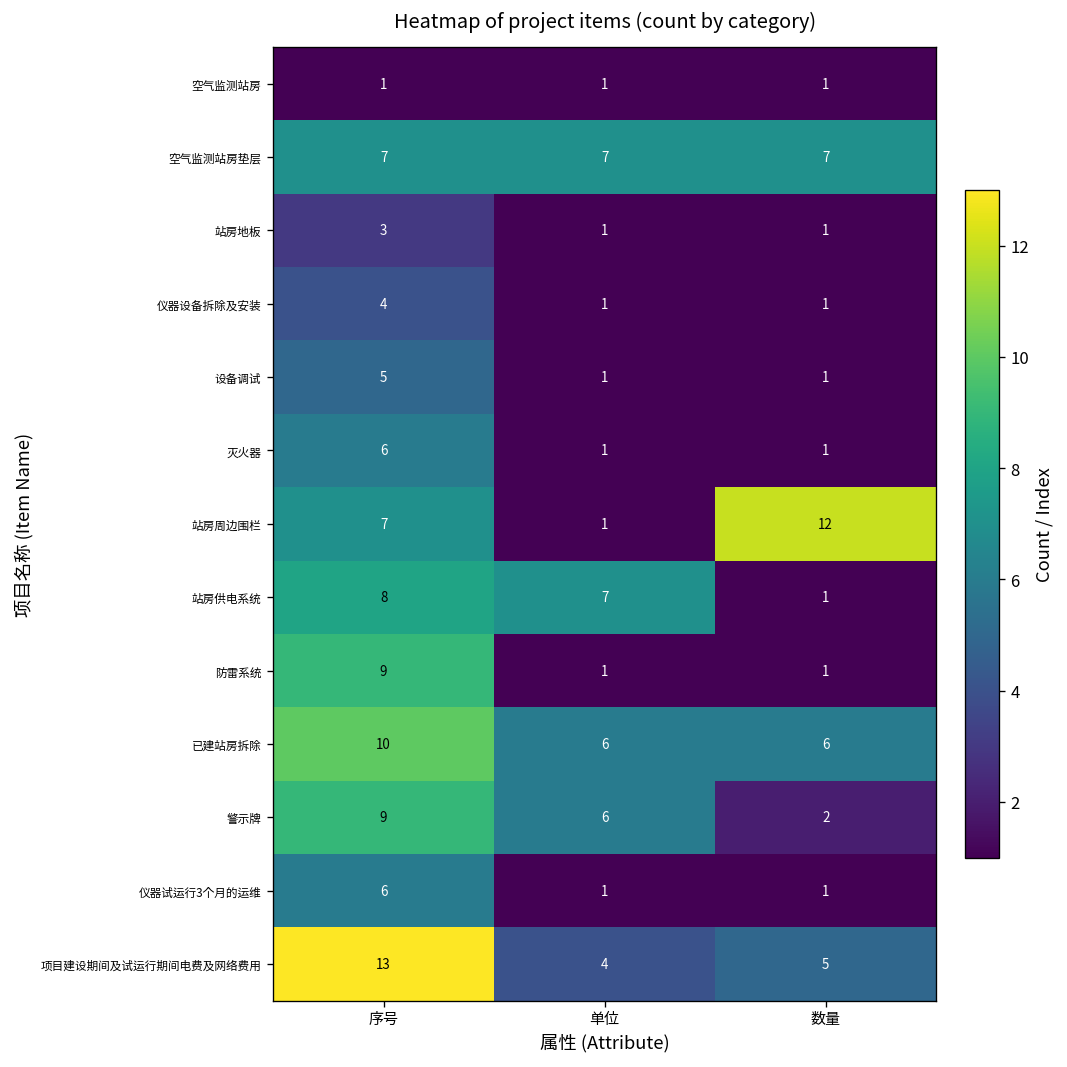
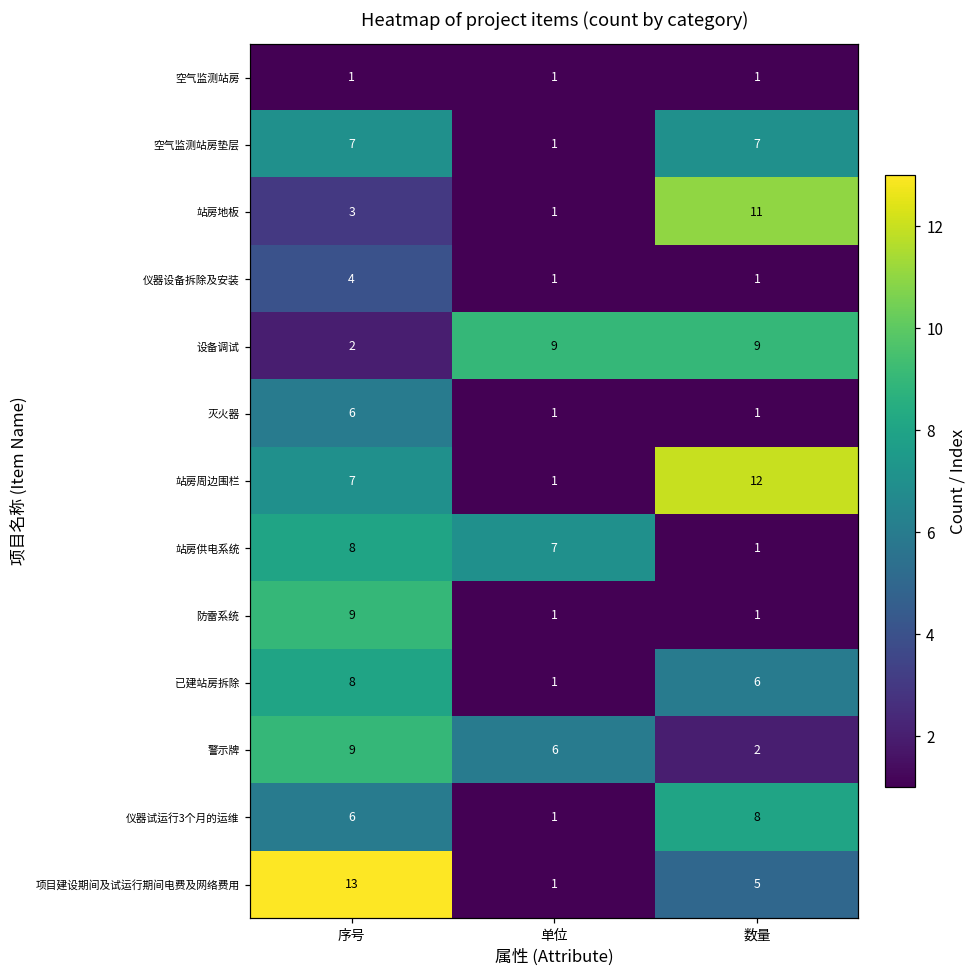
空气监测站房垫层, 单位: 7 -> 1
站房地板, 数量: 1 -> 11
设备调试, 序号: 5 -> 2
设备调试, 单位: 1 -> 9
设备调试, 数量: 1 -> 9
已建站房拆除, 序号: 10 -> 8
已建站房拆除, 单位: 6 -> 1
仪器试运行3个月的运维, 数量: 1 -> 8
项目建设期间及试运行期间电费及网络费用, 单位: 4 -> 1
